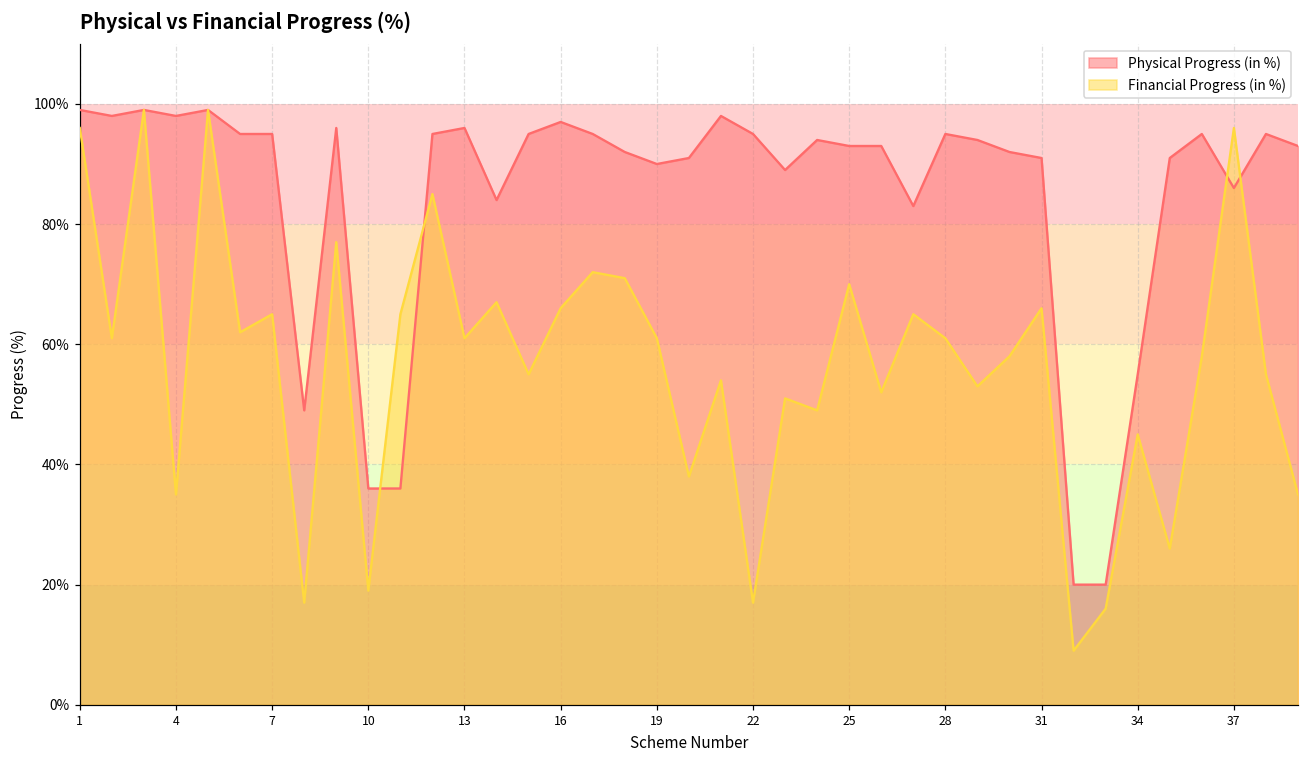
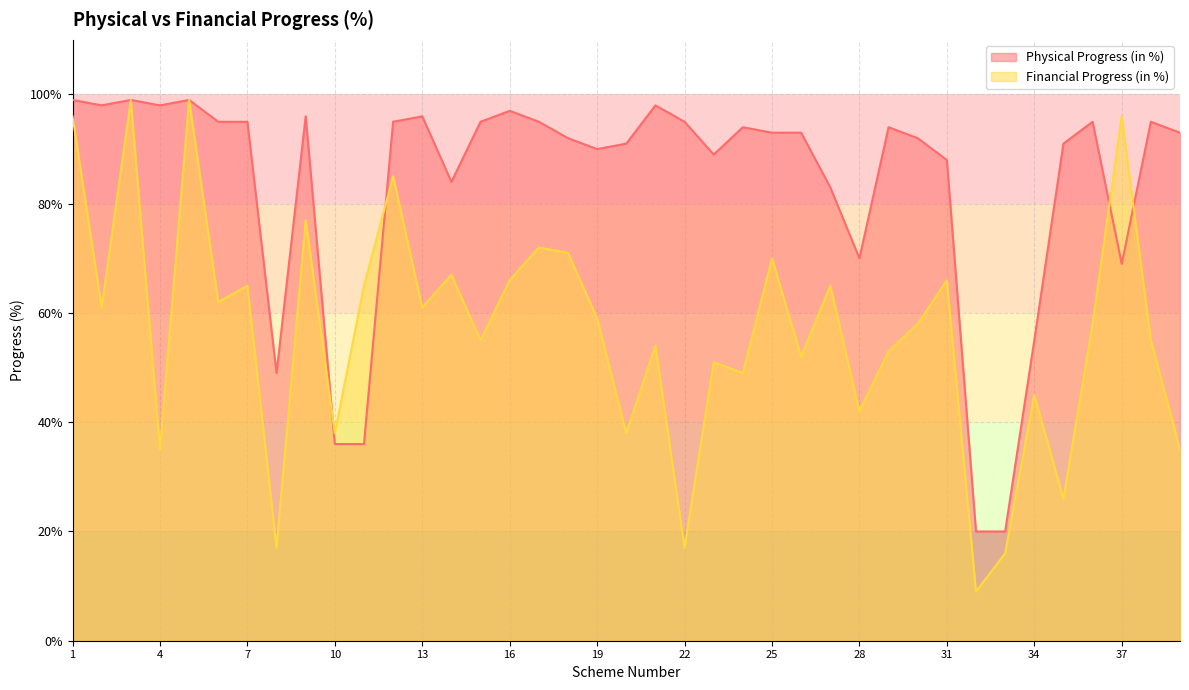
Financial Progress (in %), 10: 19% -> 38%
Financial Progress (in %), 19: 61% -> 59%
Physical Progress (in %), 28: 95% -> 70%
Financial Progress (in %), 28: 61% -> 42%
Physical Progress (in %), 31: 91% -> 88%
Physical Progress (in %), 37: 86% -> 69%
